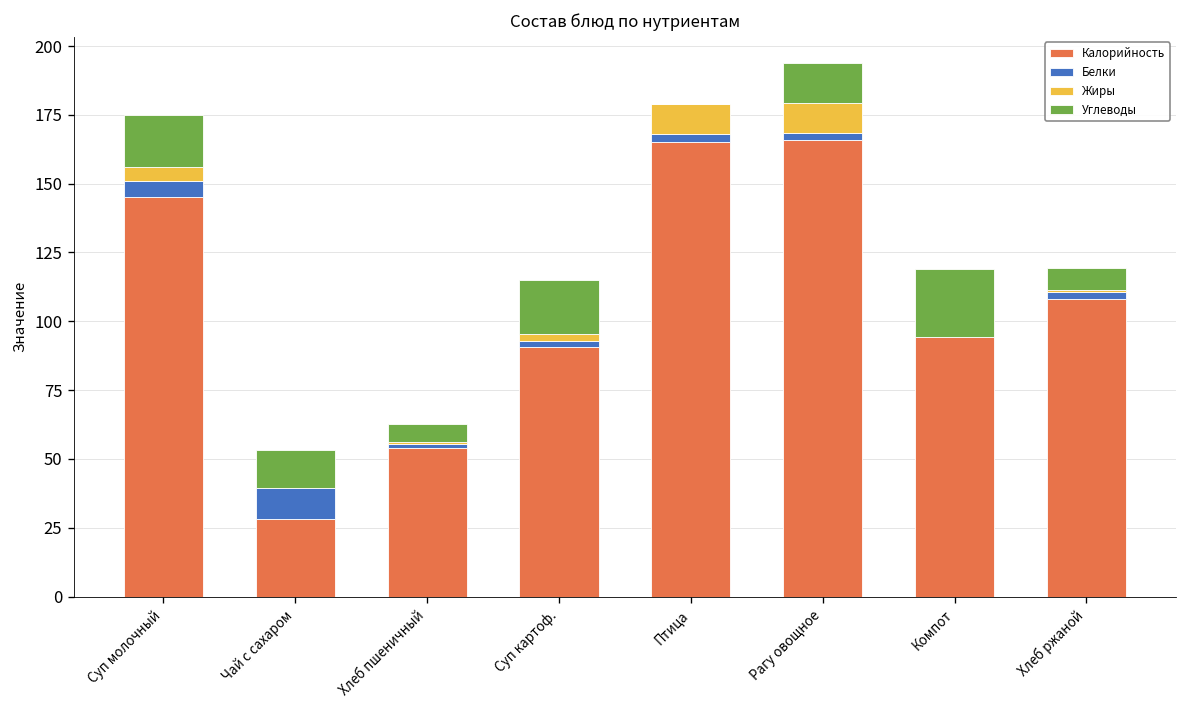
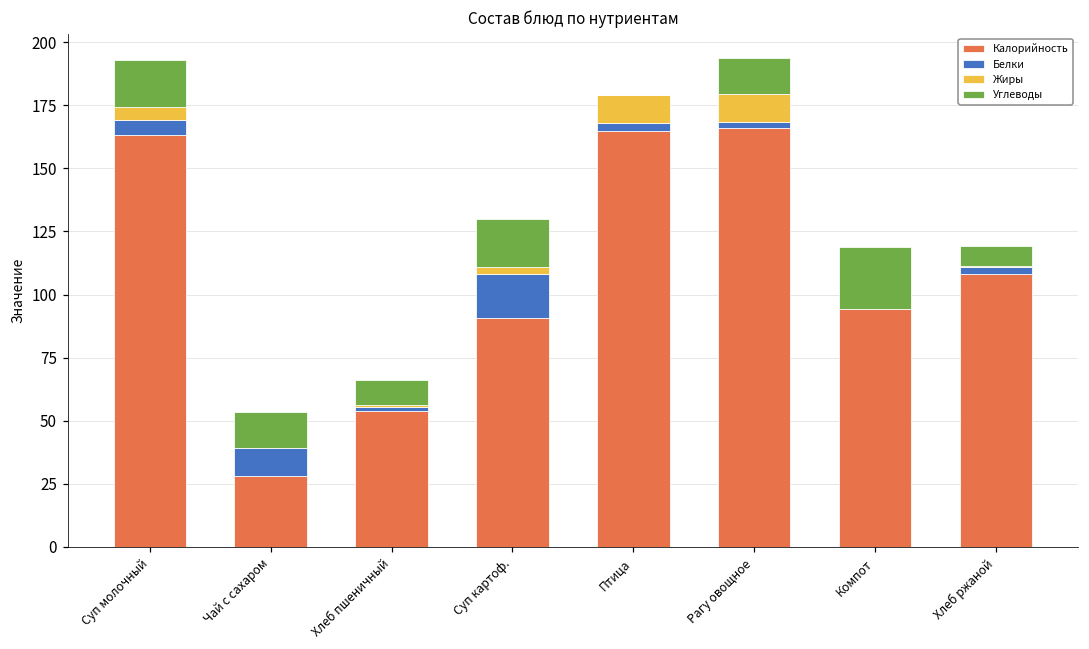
Калорийность, Суп молочный: 145 -> 163
Углеводы, Хлеб пшеничный: 7 -> 10
Белки, Суп картоф.: 2 -> 17
